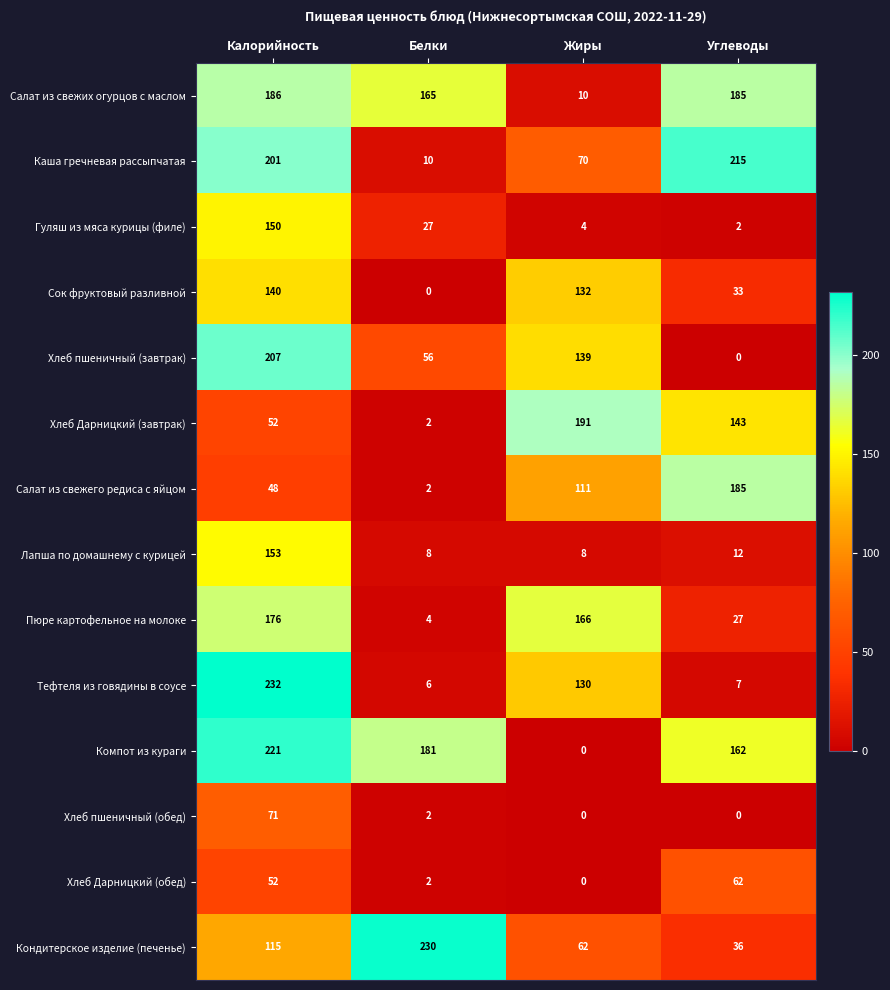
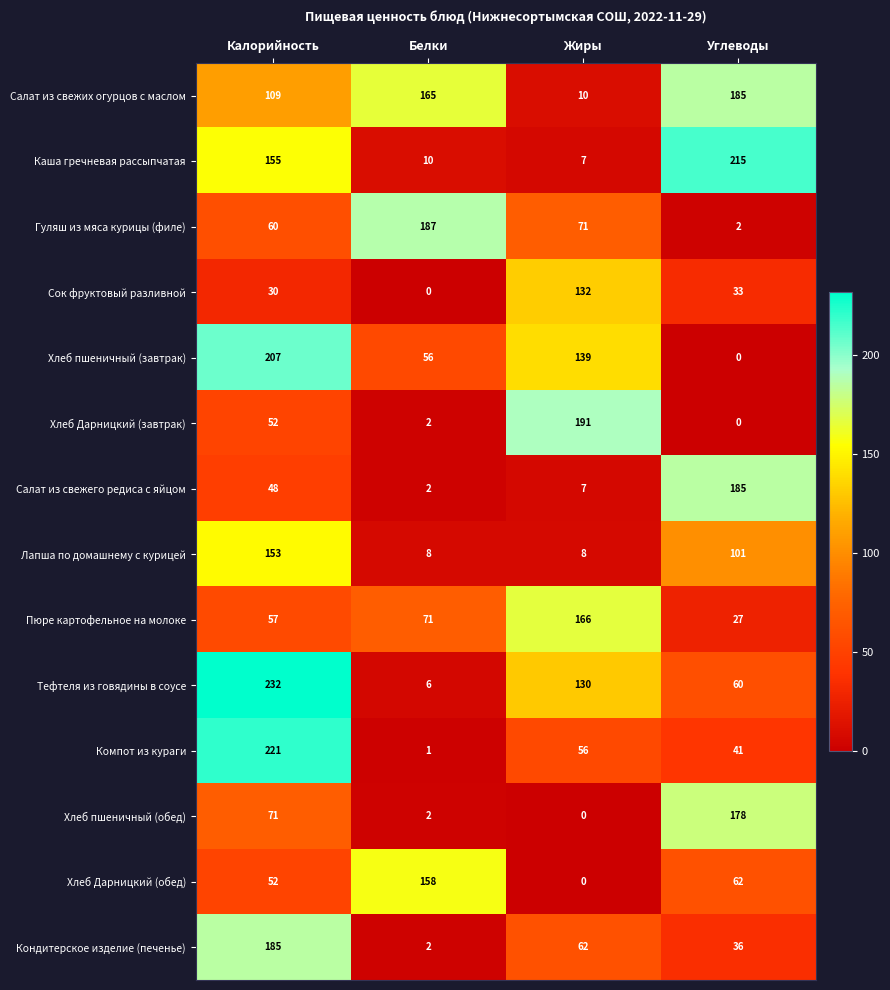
Салат из свежих огурцов с маслом, Калорийность: 186 -> 109
Каша гречневая рассыпчатая, Калорийность: 201 -> 155
Каша гречневая рассыпчатая, Жиры: 70 -> 7
Гуляш из мяса курицы (филе), Калорийность: 150 -> 60
Гуляш из мяса курицы (филе), Белки: 27 -> 187
Гуляш из мяса курицы (филе), Жиры: 4 -> 71
Сок фруктовый разливной, Калорийность: 140 -> 30
Хлеб Дарницкий (завтрак), Углеводы: 143 -> 0
Салат из свежего редиса с яйцом, Жиры: 111 -> 7
Лапша по домашнему с курицей, Углеводы: 12 -> 101
Пюре картофельное на молоке, Калорийность: 176 -> 57
Пюре картофельное на молоке, Белки: 4 -> 71
Тефтеля из говядины в соусе, Углеводы: 7 -> 60
Компот из кураги, Белки: 181 -> 1
Компот из кураги, Жиры: 0 -> 56
Компот из кураги, Углеводы: 162 -> 41
Хлеб пшеничный (обед), Углеводы: 0 -> 178
Хлеб Дарницкий (обед), Белки: 2 -> 158
Кондитерское изделие (печенье), Калорийность: 115 -> 185
Кондитерское изделие (печенье), Белки: 230 -> 2
